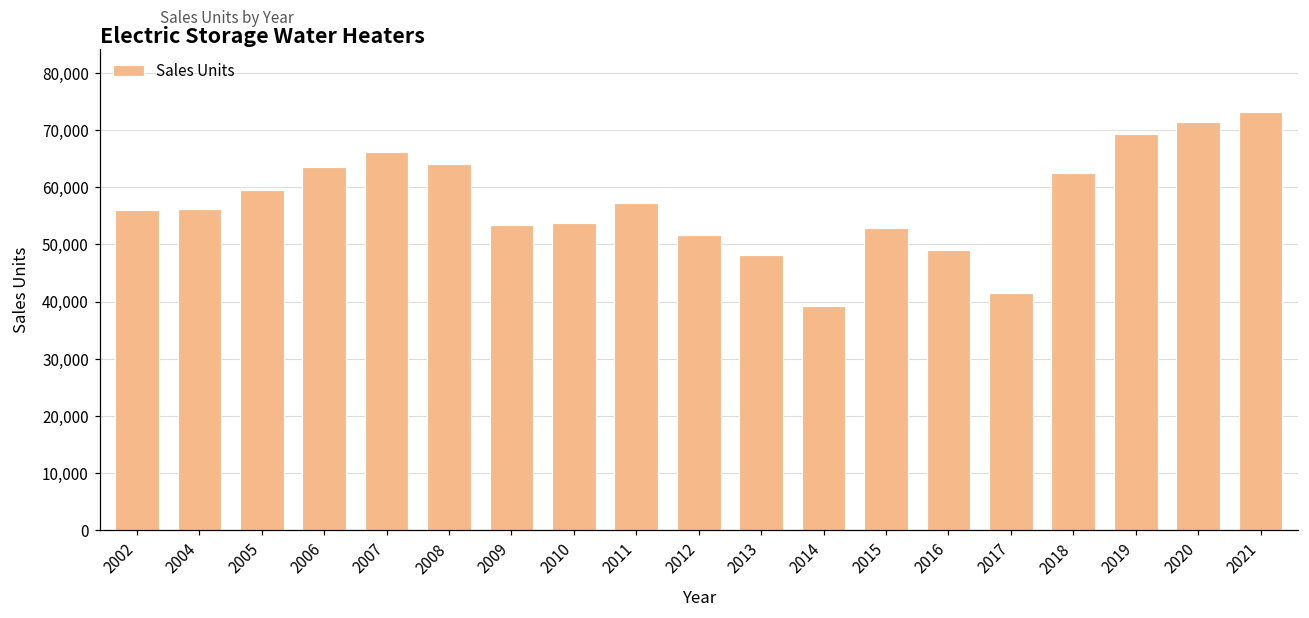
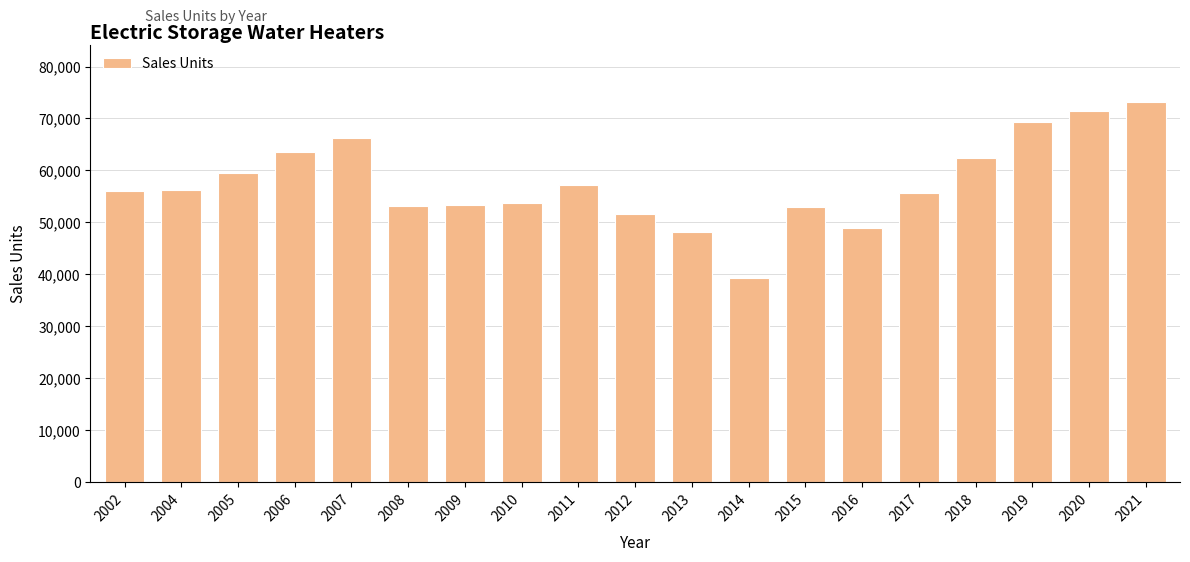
2008: 64,000 -> 53,000
2017: 41,000 -> 56,000
